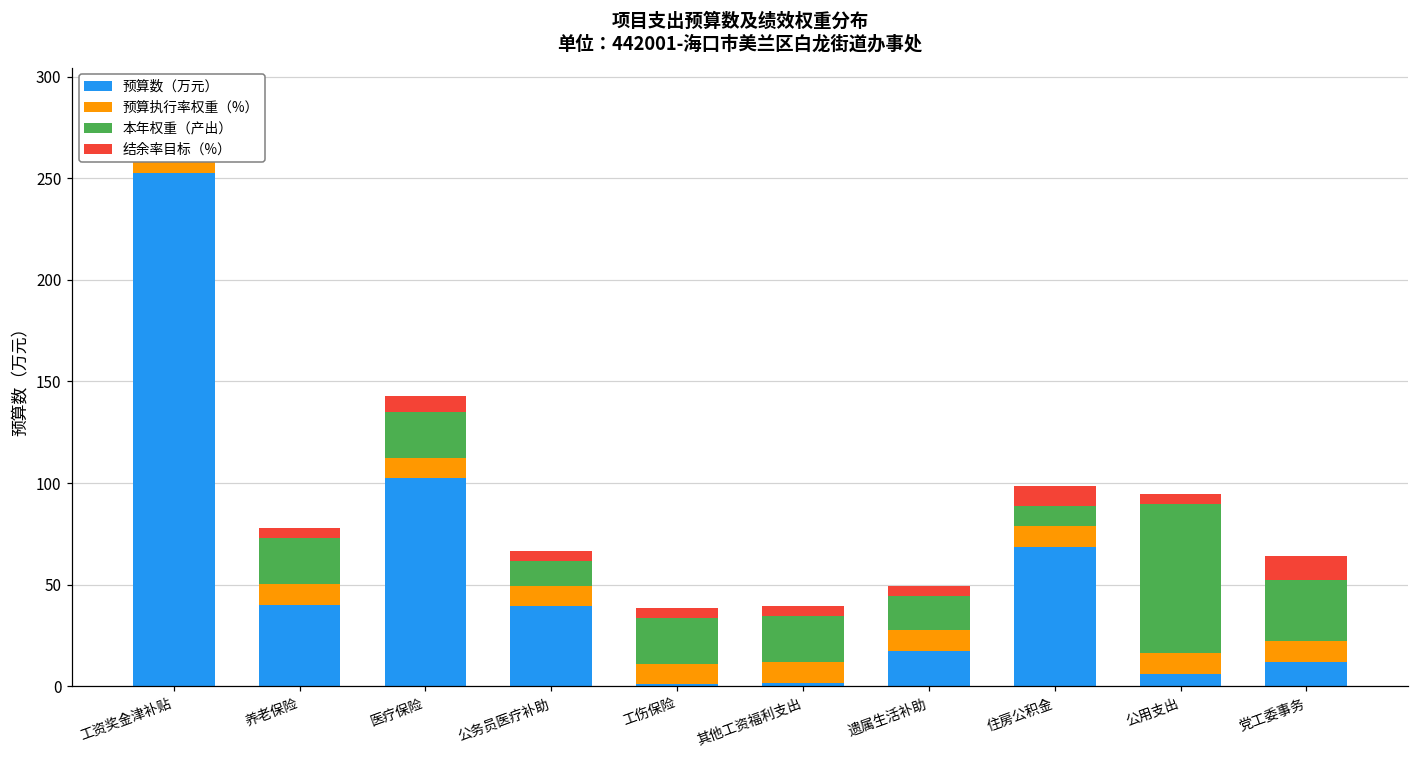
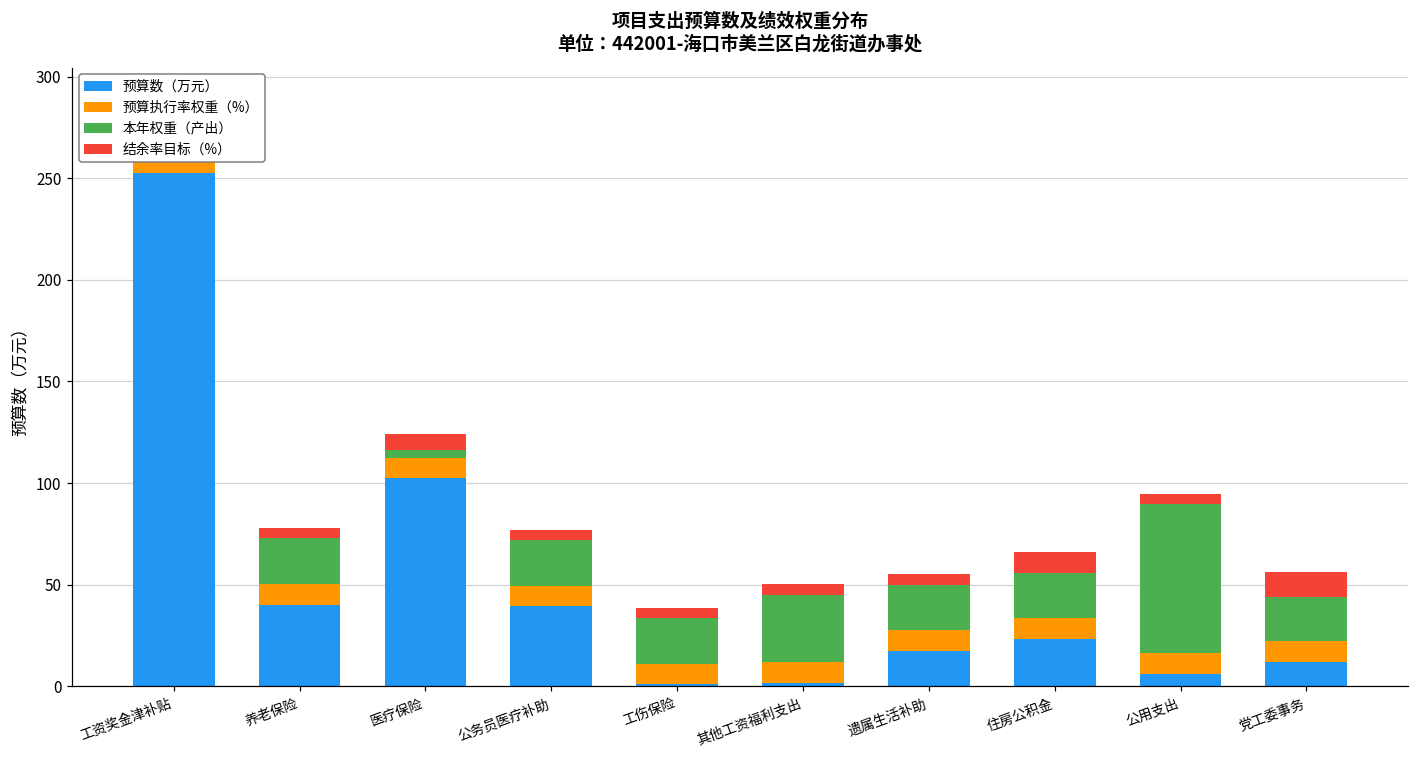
本年权重（产出）, 医疗保险: 23 -> 4
本年权重（产出）, 公务员医疗补助: 12 -> 23
本年权重（产出）, 其他工资福利支出: 23 -> 33
本年权重（产出）, 遗属生活补助: 17 -> 23
预算数（万元）, 住房公积金: 69 -> 23
本年权重（产出）, 住房公积金: 10 -> 23
本年权重（产出）, 党工委事务: 30 -> 22
